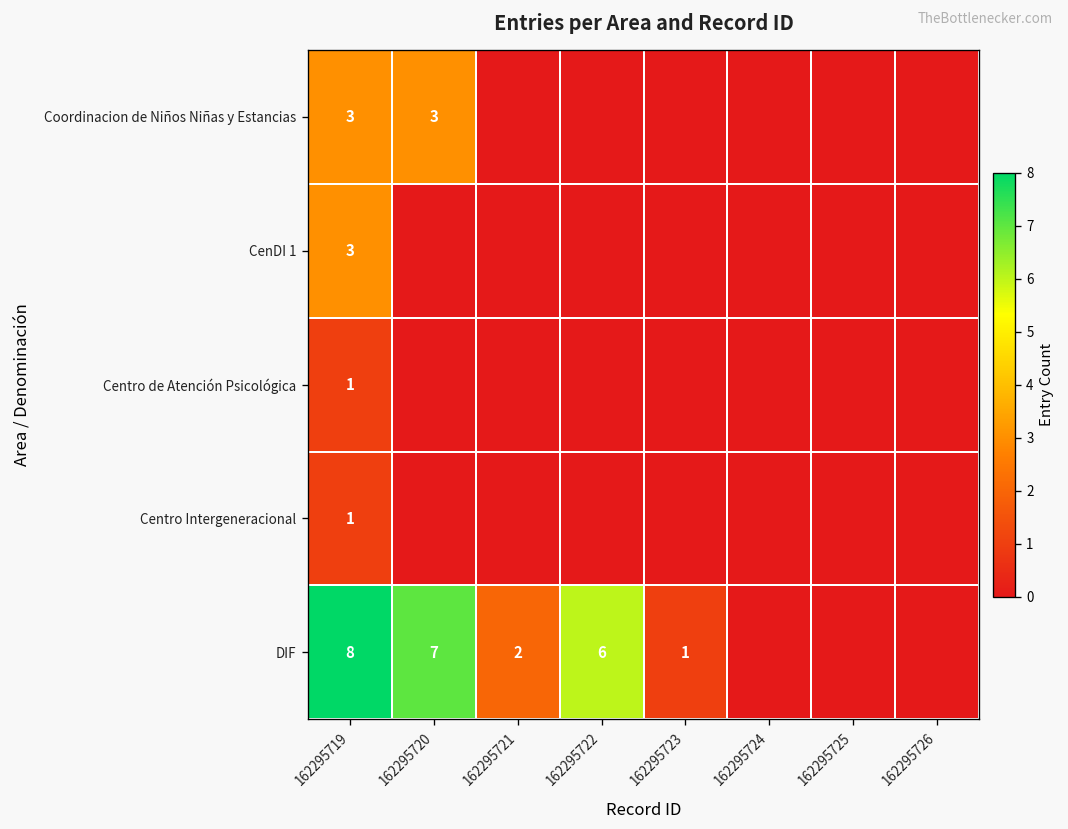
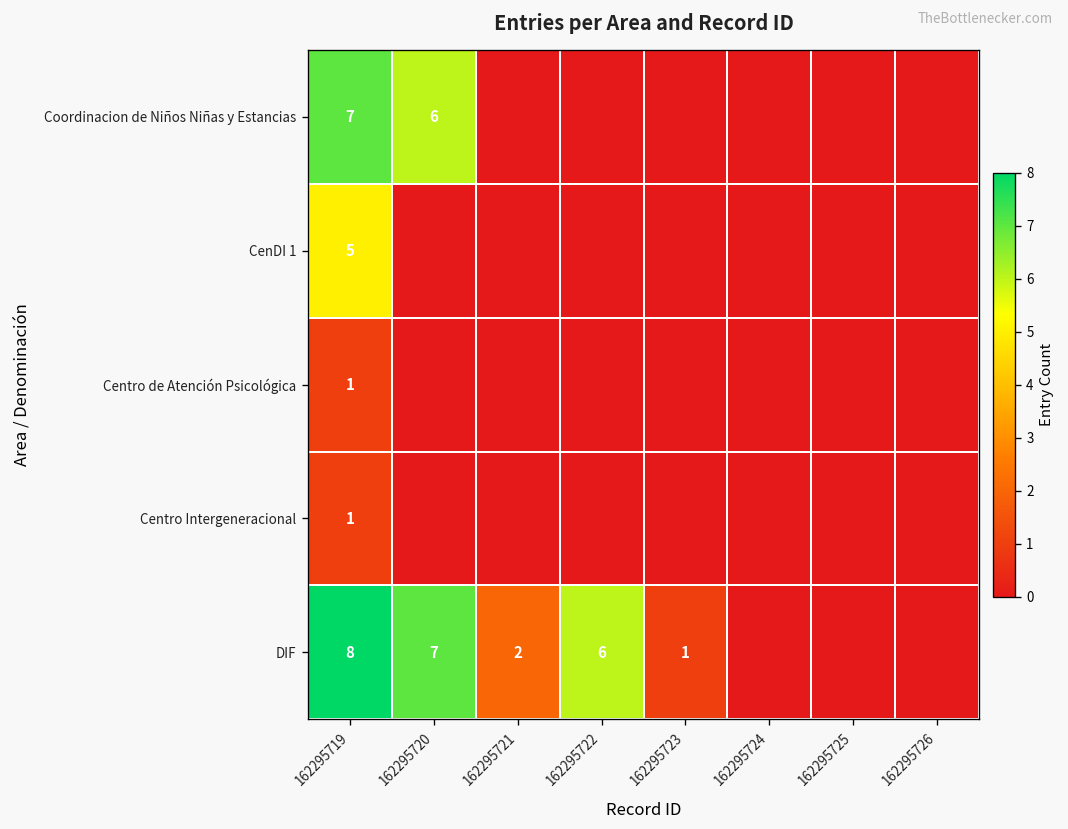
Coordinacion de Niños Niñas y Estancias, 162295719: 3 -> 7
Coordinacion de Niños Niñas y Estancias, 162295720: 3 -> 6
CenDI 1, 162295719: 3 -> 5
